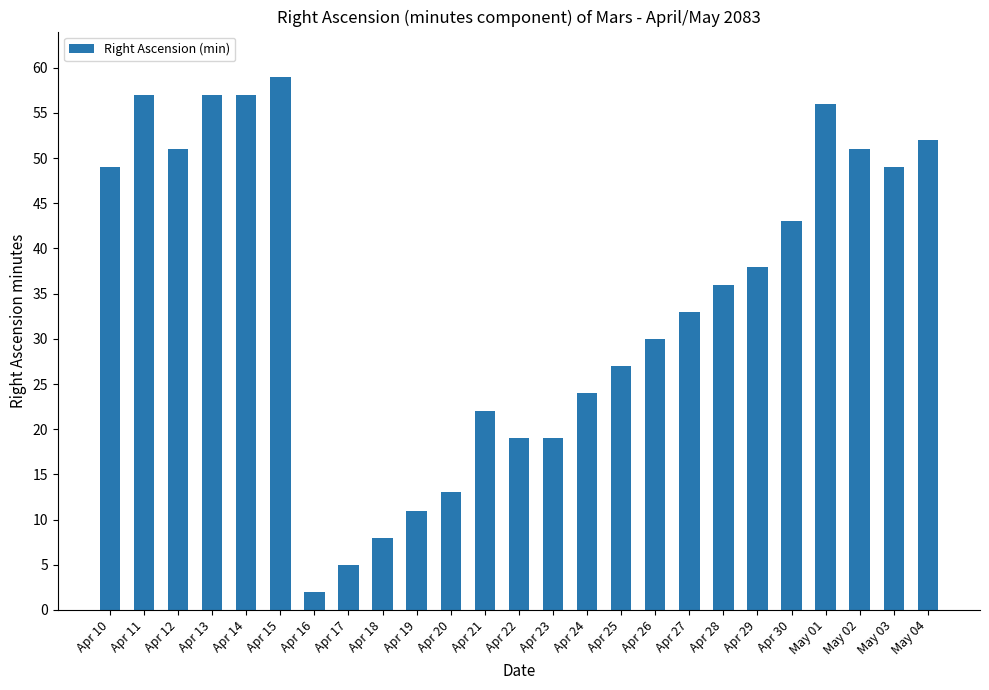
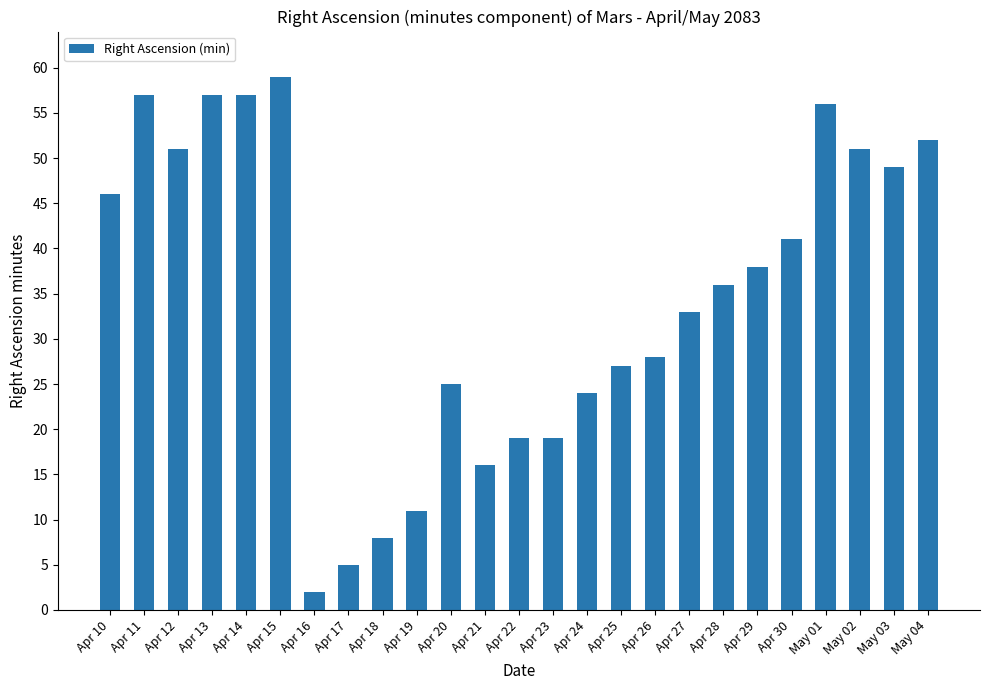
Apr 10: 49 -> 46
Apr 20: 13 -> 25
Apr 21: 22 -> 16
Apr 26: 30 -> 28
Apr 30: 43 -> 41
